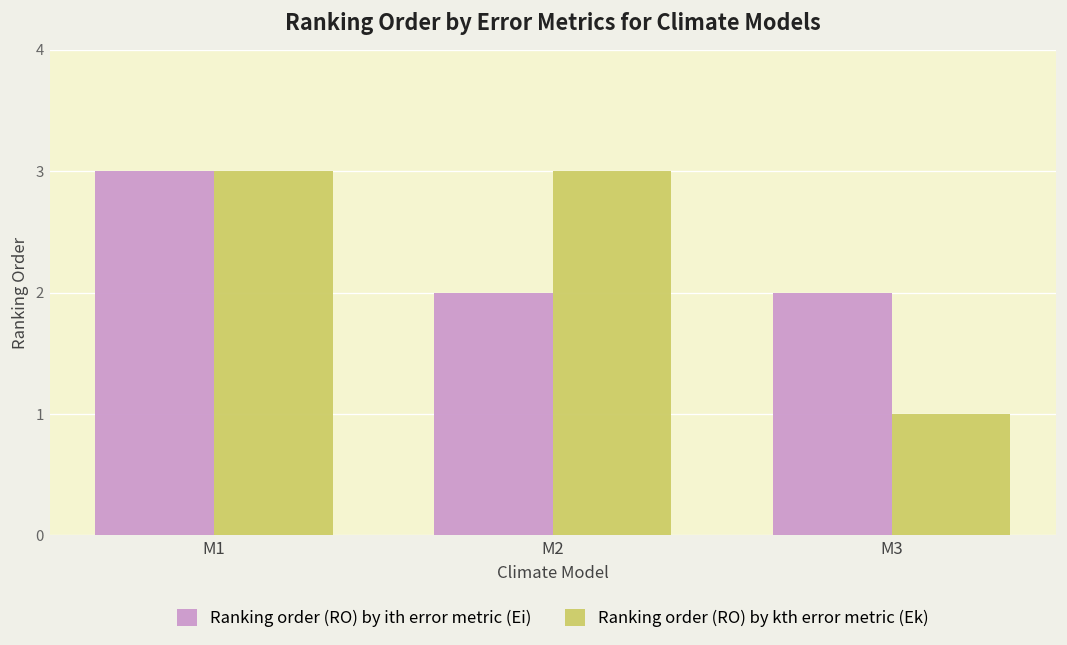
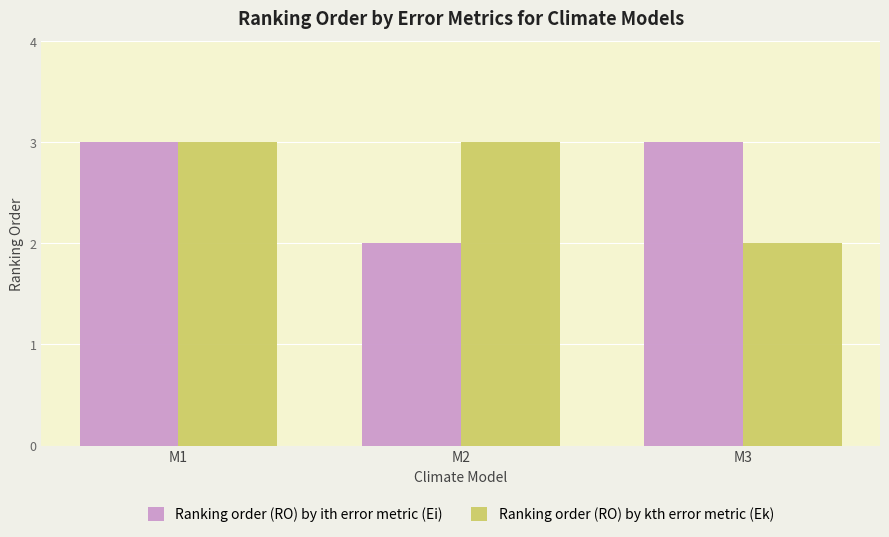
Ranking order (RO) by ith error metric (Ei), M3: 2 -> 3
Ranking order (RO) by kth error metric (Ek), M3: 1 -> 2
